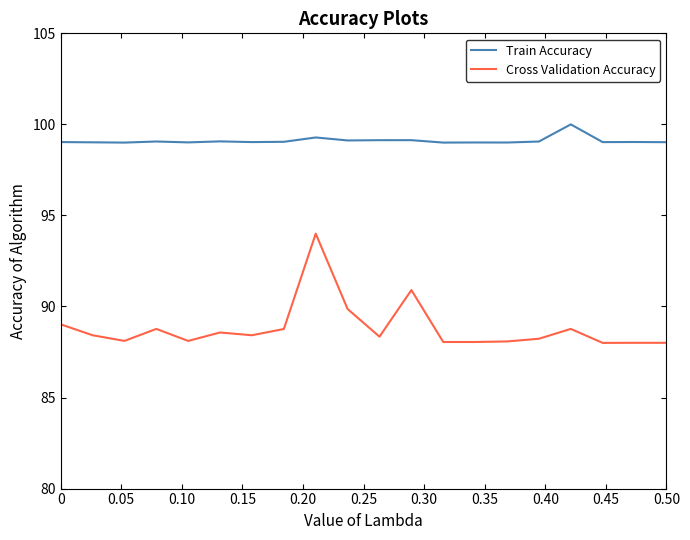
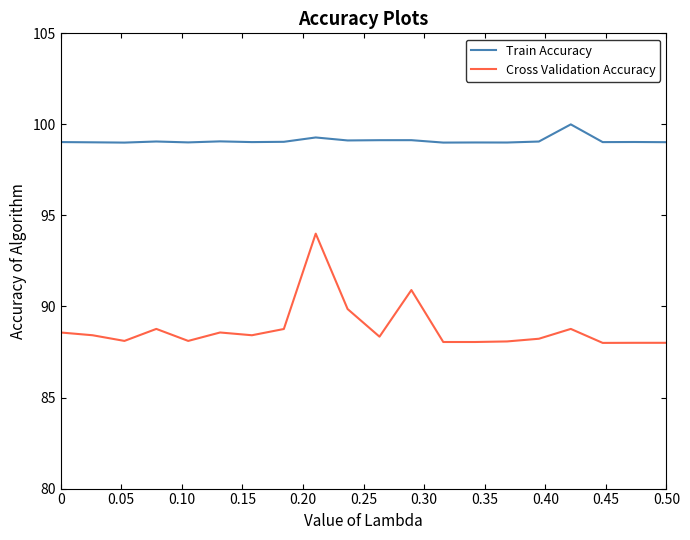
Cross Validation Accuracy, 0: 89.0 -> 88.6
